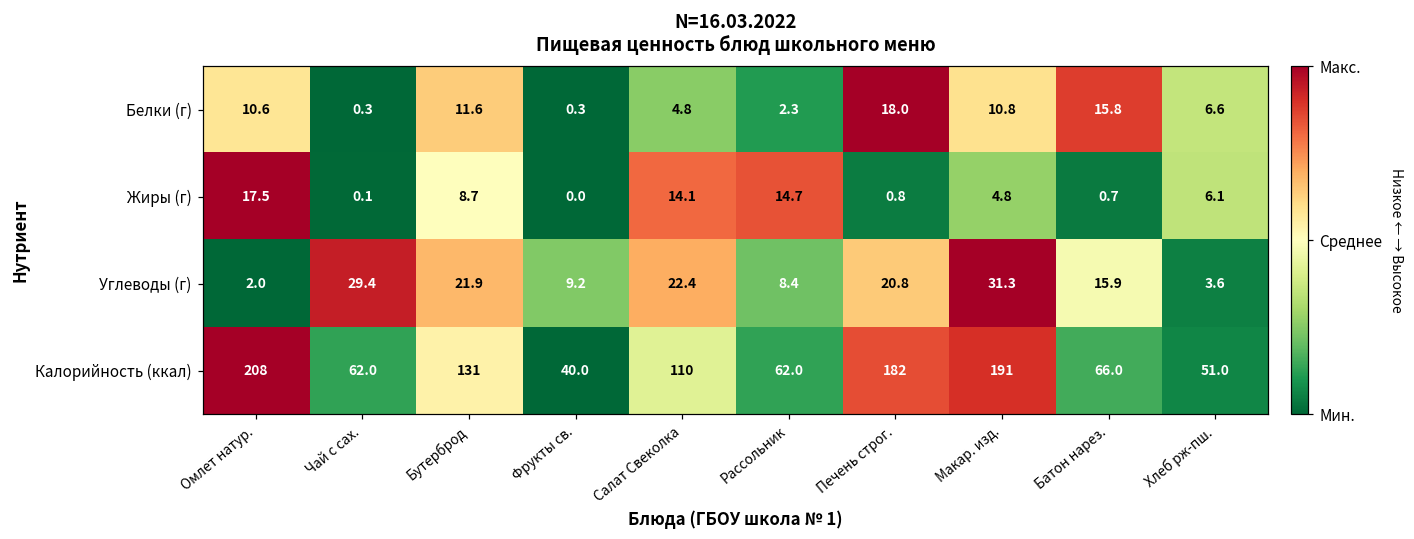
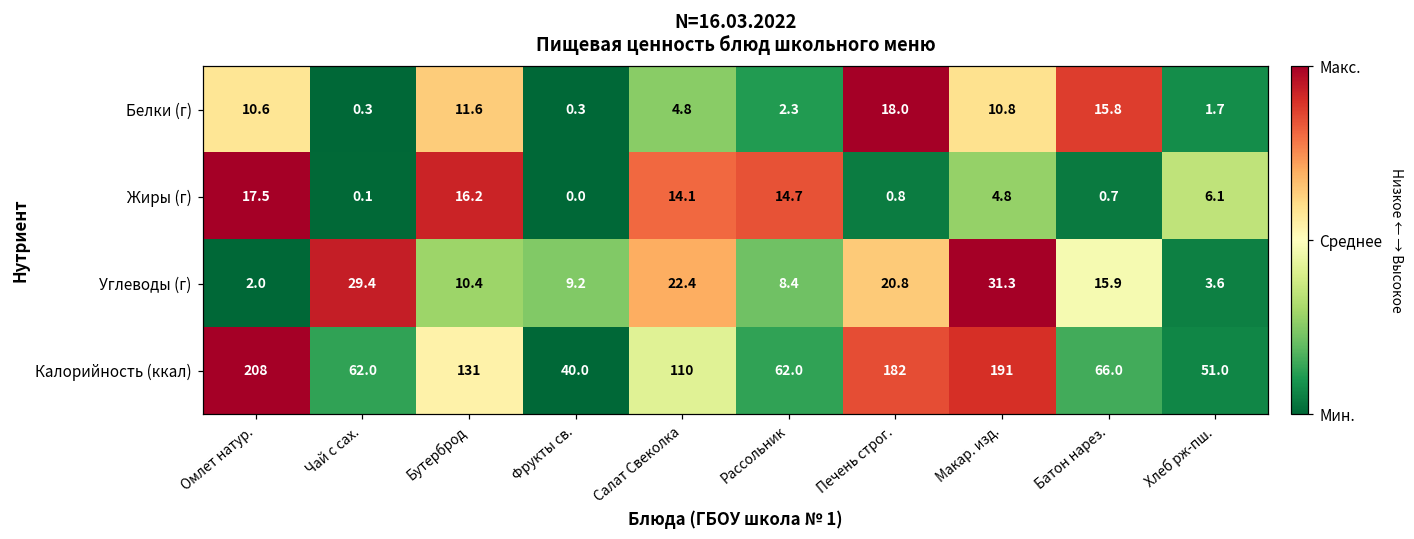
Белки (г), Хлеб рж-пш.: 6.6 -> 1.7
Жиры (г), Бутерброд: 8.7 -> 16.2
Углеводы (г), Бутерброд: 21.9 -> 10.4
